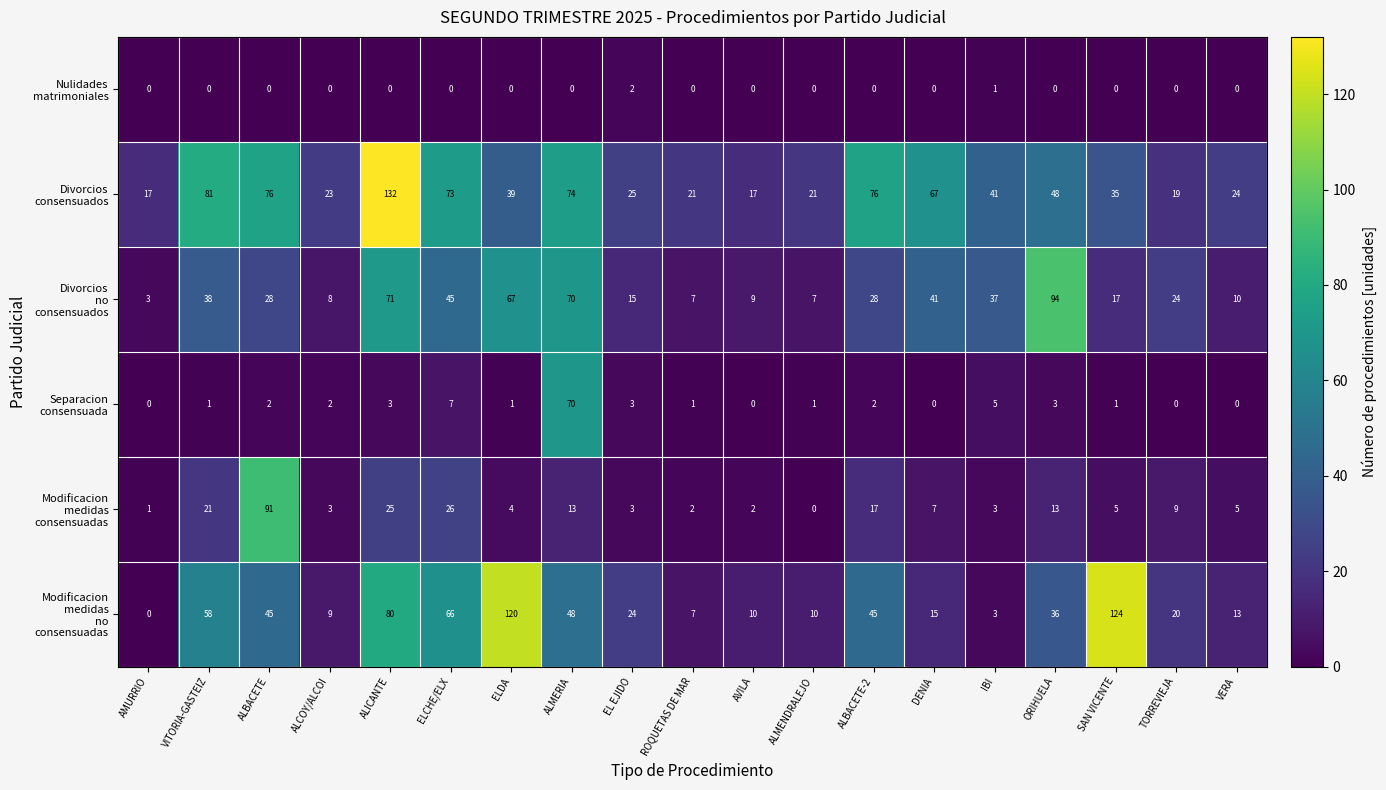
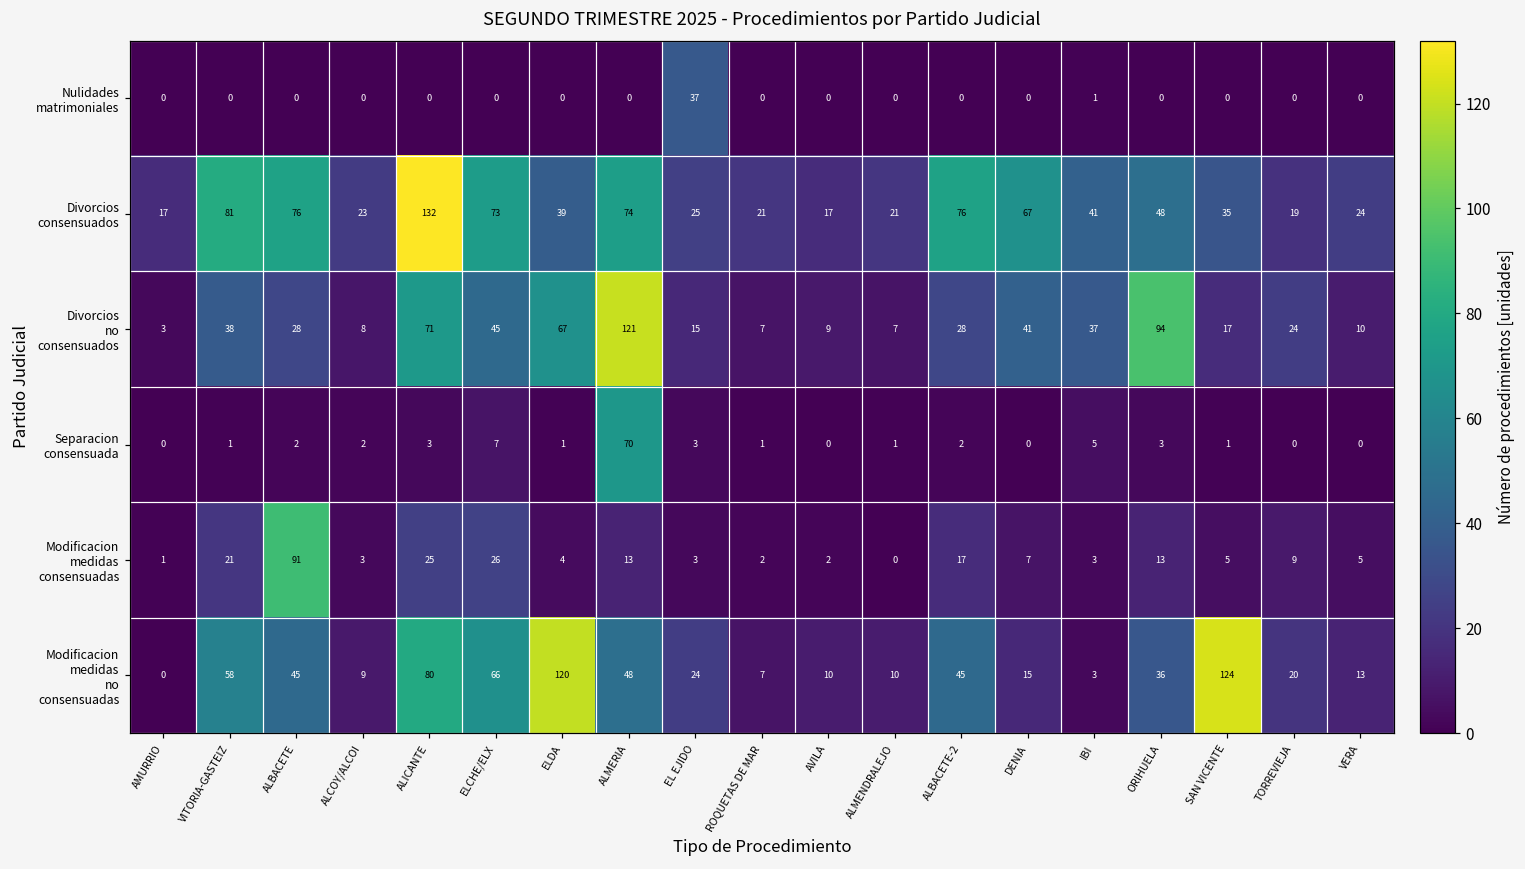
Nulidades matrimoniales, EL EJIDO: 2 -> 37
Divorcios no consensuados, ALMERIA: 70 -> 121
